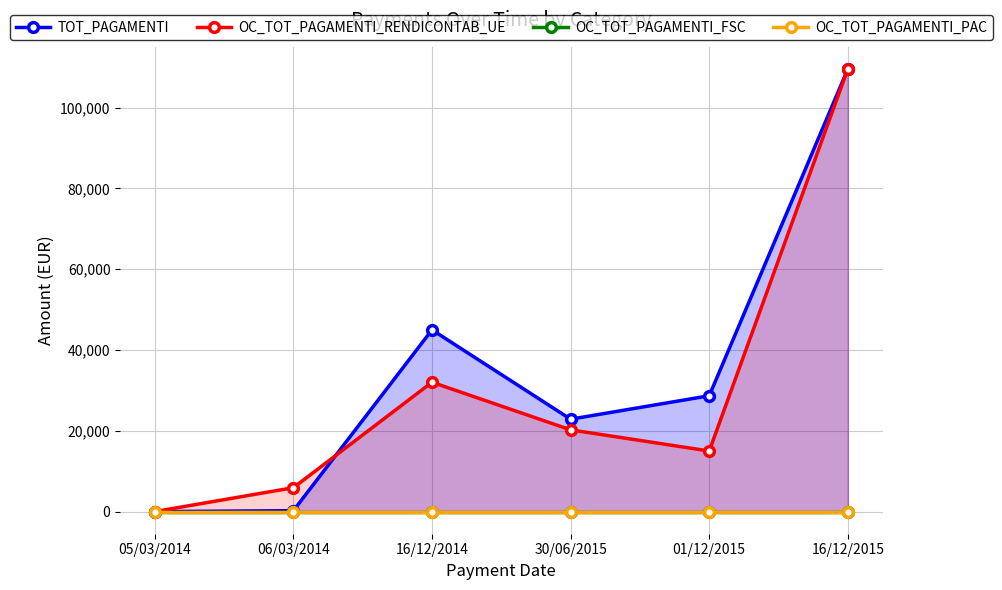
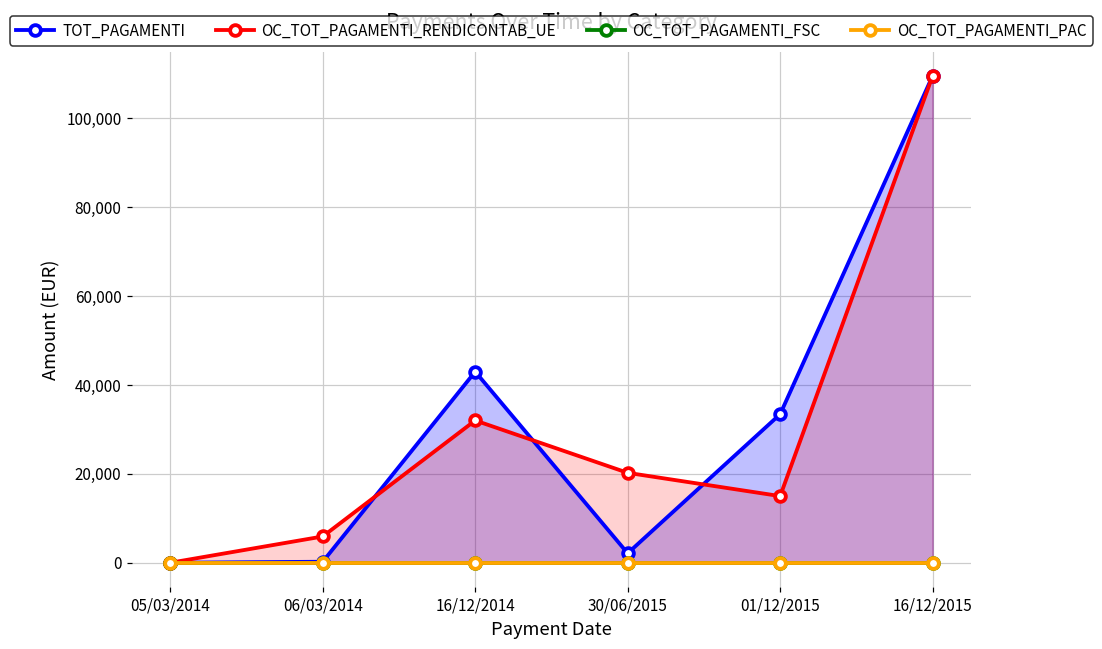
TOT_PAGAMENTI, 16/12/2014: 45,000 -> 43,000
TOT_PAGAMENTI, 30/06/2015: 23,000 -> 2,000
TOT_PAGAMENTI, 01/12/2015: 29,000 -> 33,000
